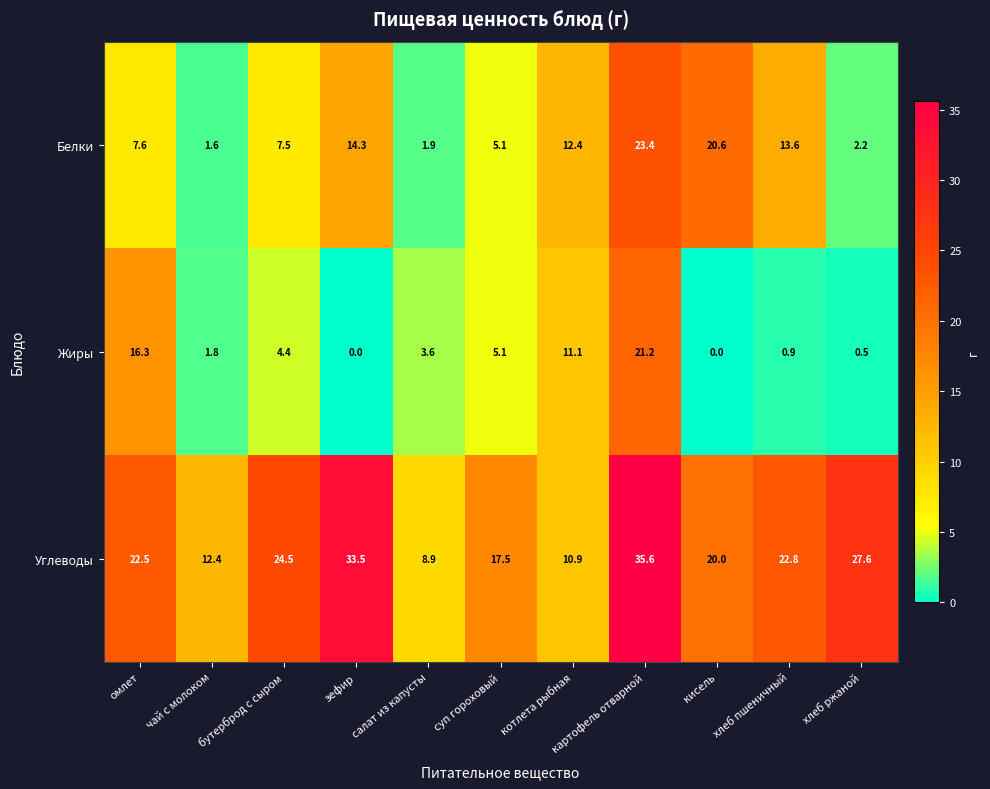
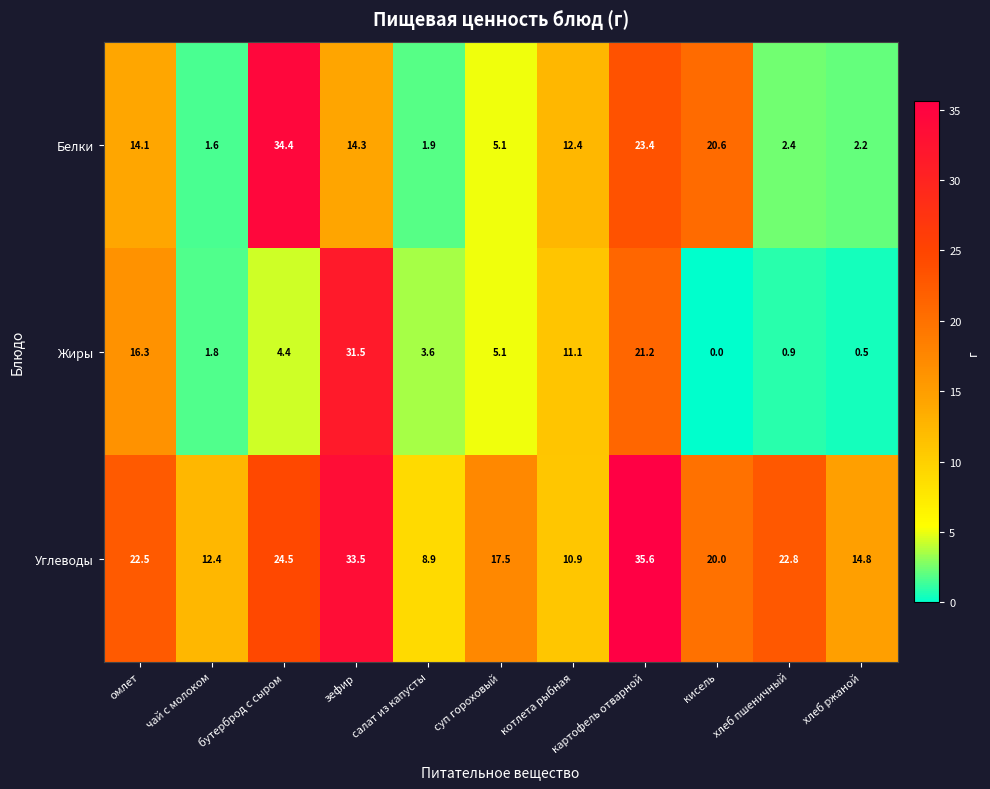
Белки, омлет: 7.6 -> 14.1
Белки, бутерброд с сыром: 7.5 -> 34.4
Белки, хлеб пшеничный: 13.6 -> 2.4
Жиры, зефир: 0.0 -> 31.5
Углеводы, хлеб ржаной: 27.6 -> 14.8
